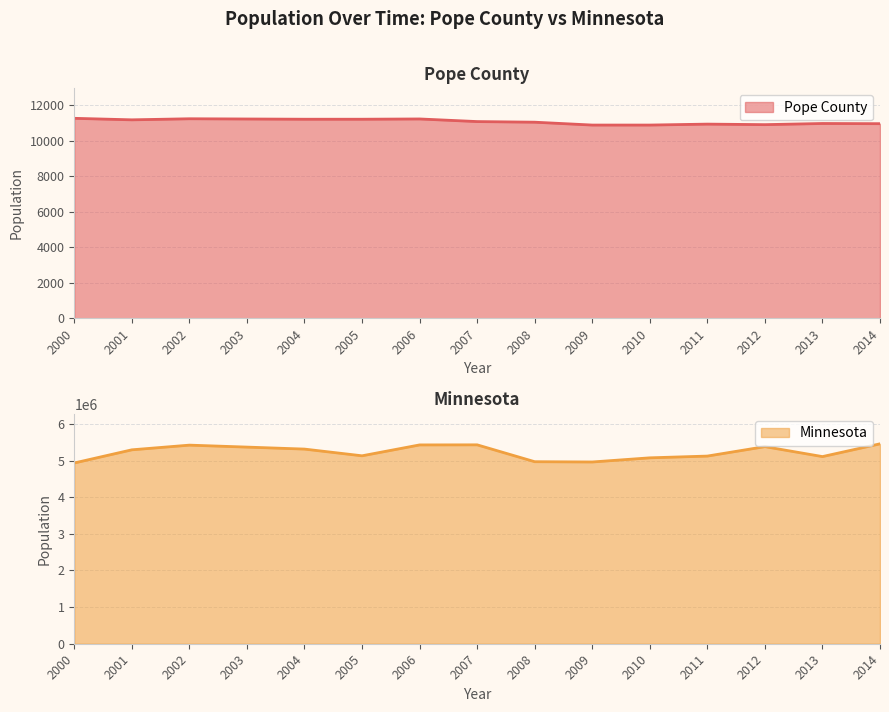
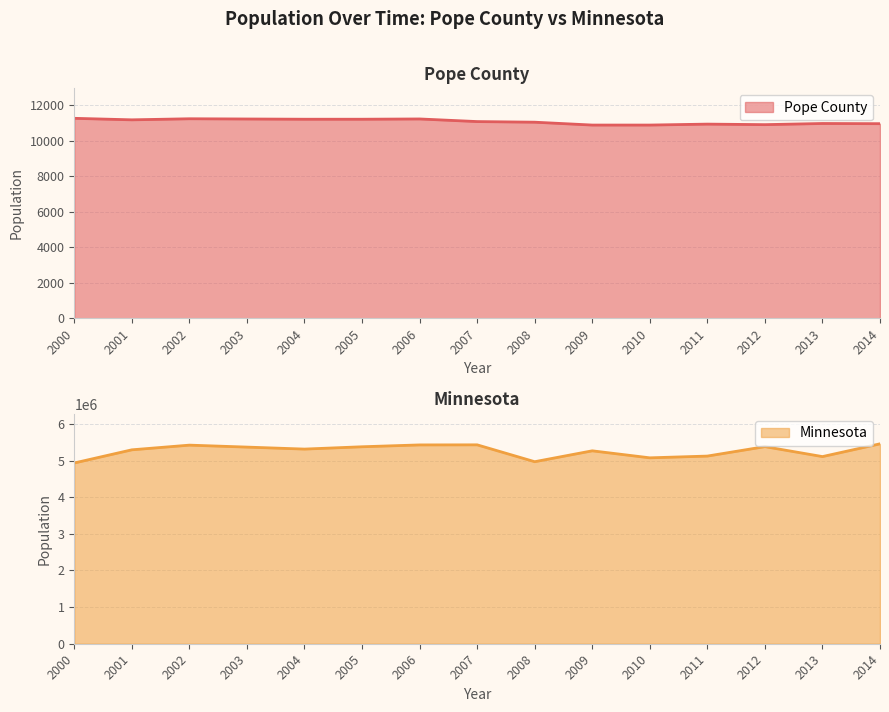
Minnesota, 2005: 5100000 -> 5400000
Minnesota, 2009: 5000000 -> 5300000
